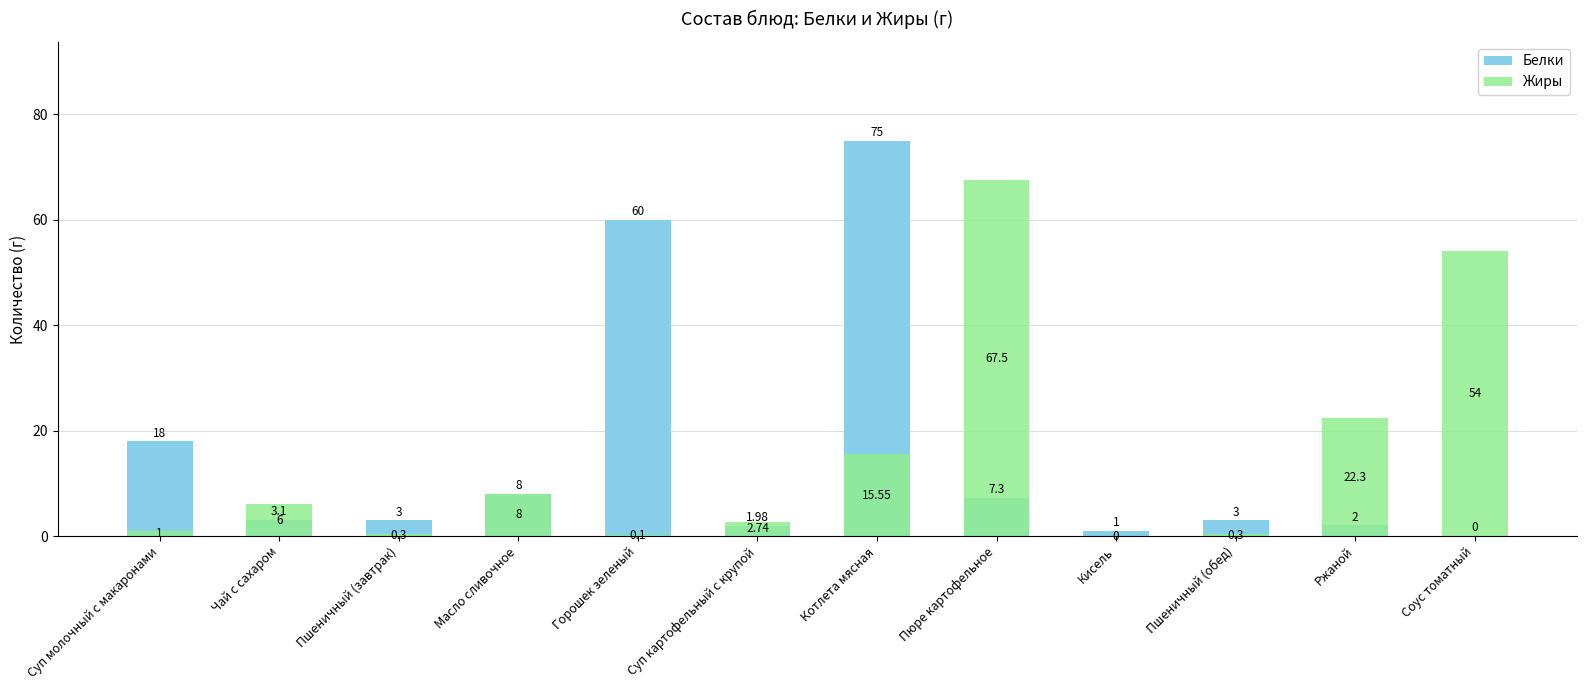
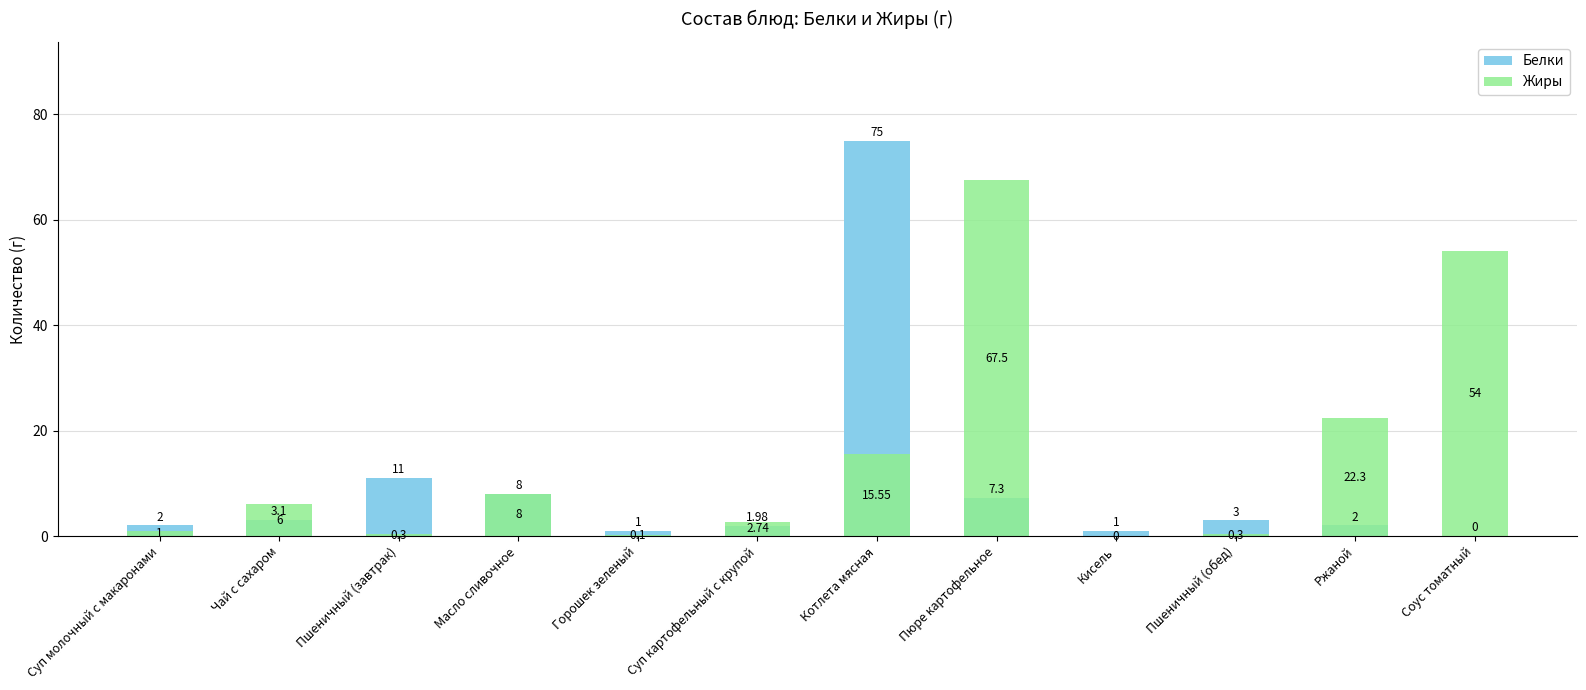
Белки, Суп молочный с макаронами: 18 -> 2
Белки, Пшеничный (завтрак): 3 -> 11
Белки, Горошек зеленый: 60 -> 1
